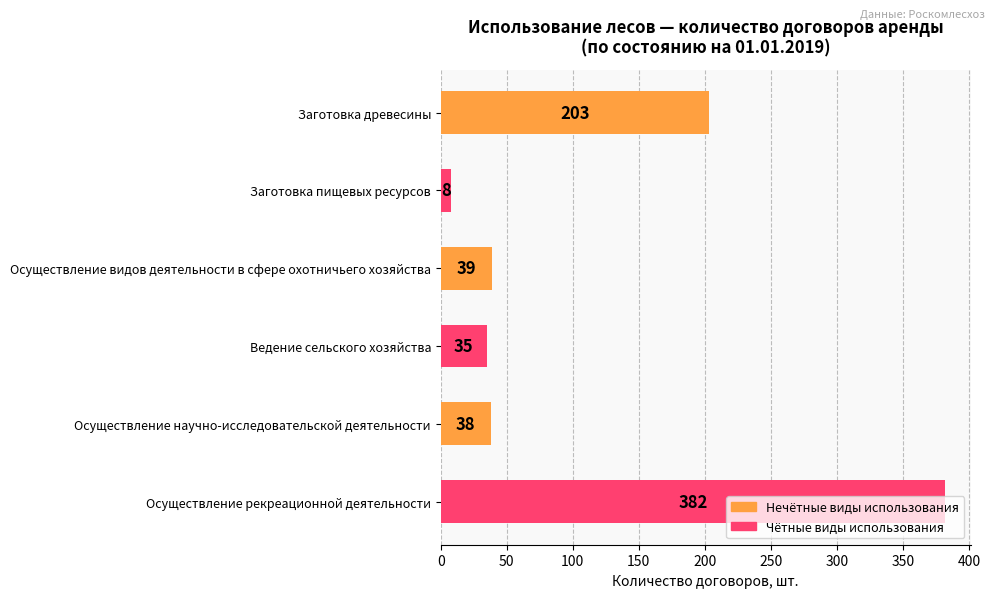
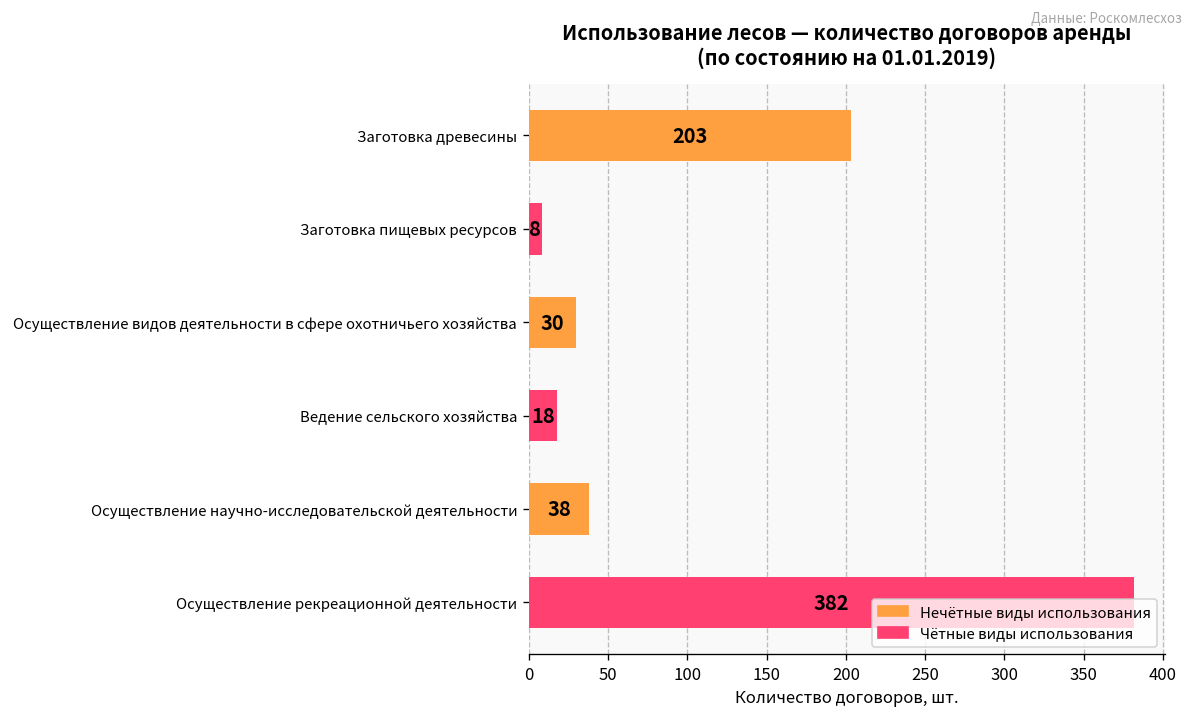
Осуществление видов деятельности в сфере охотничьего хозяйства: 39 -> 30
Ведение сельского хозяйства: 35 -> 18
